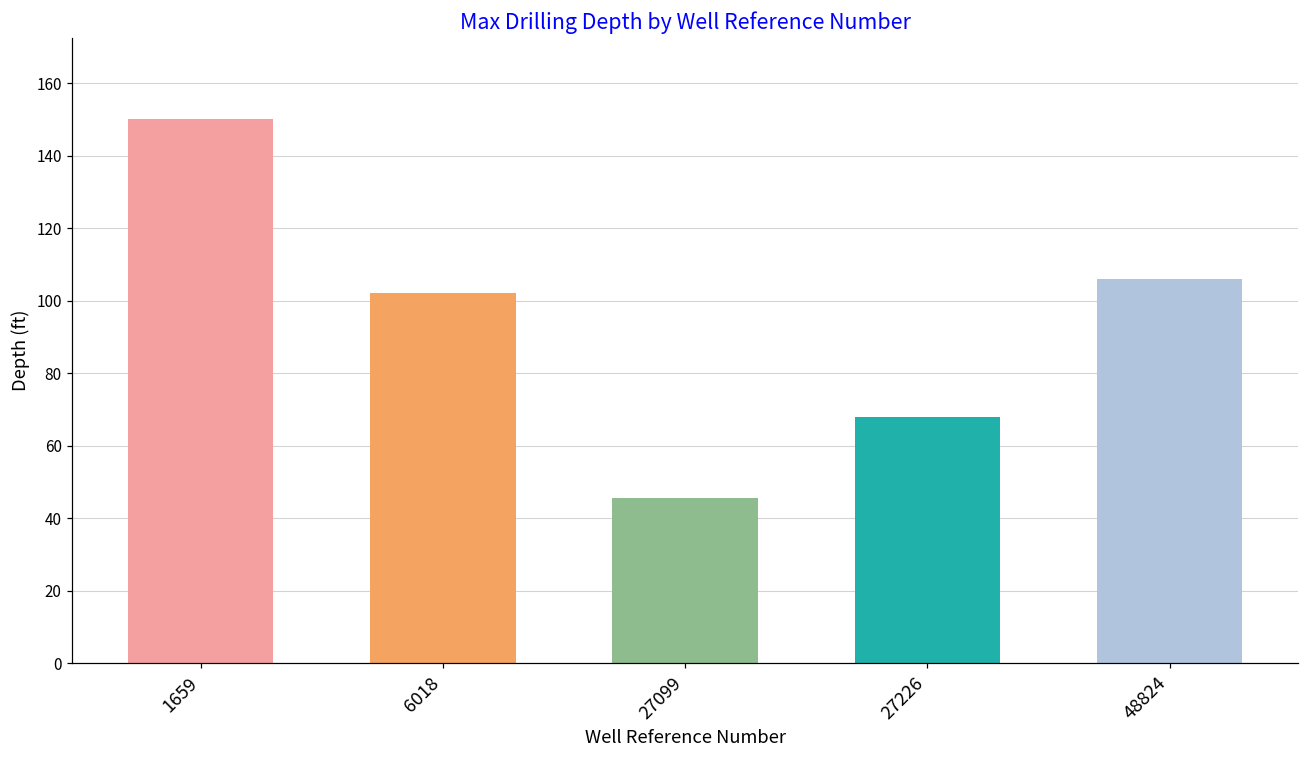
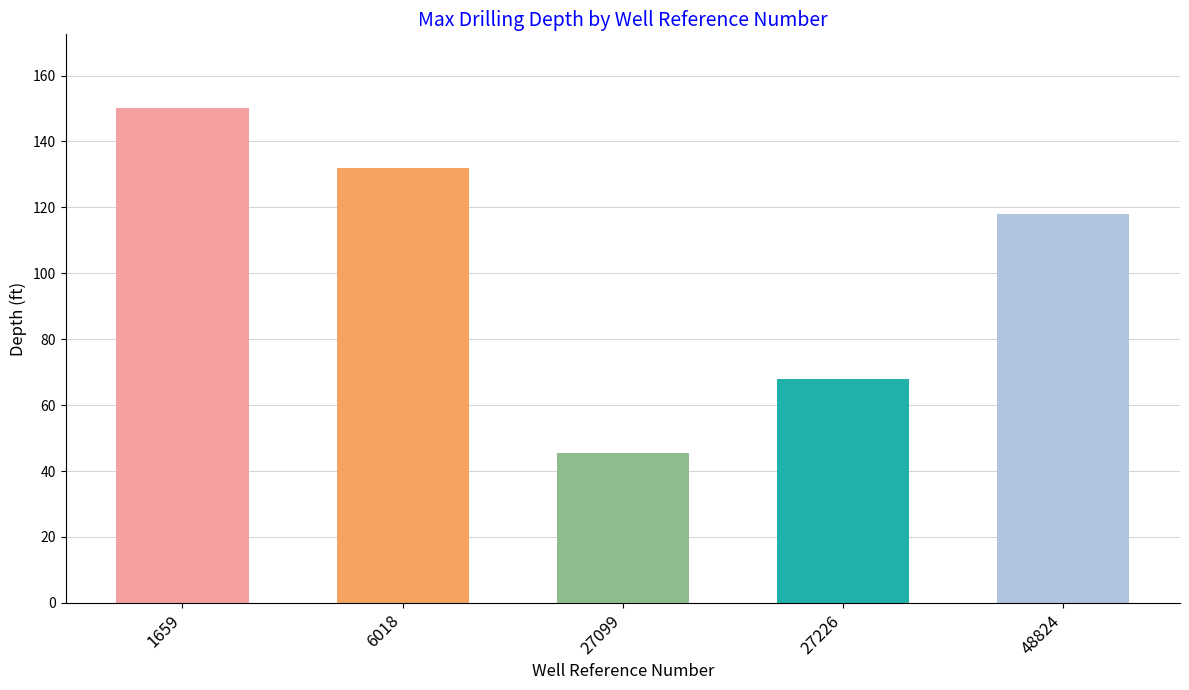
6018: 102 -> 132
48824: 106 -> 118
